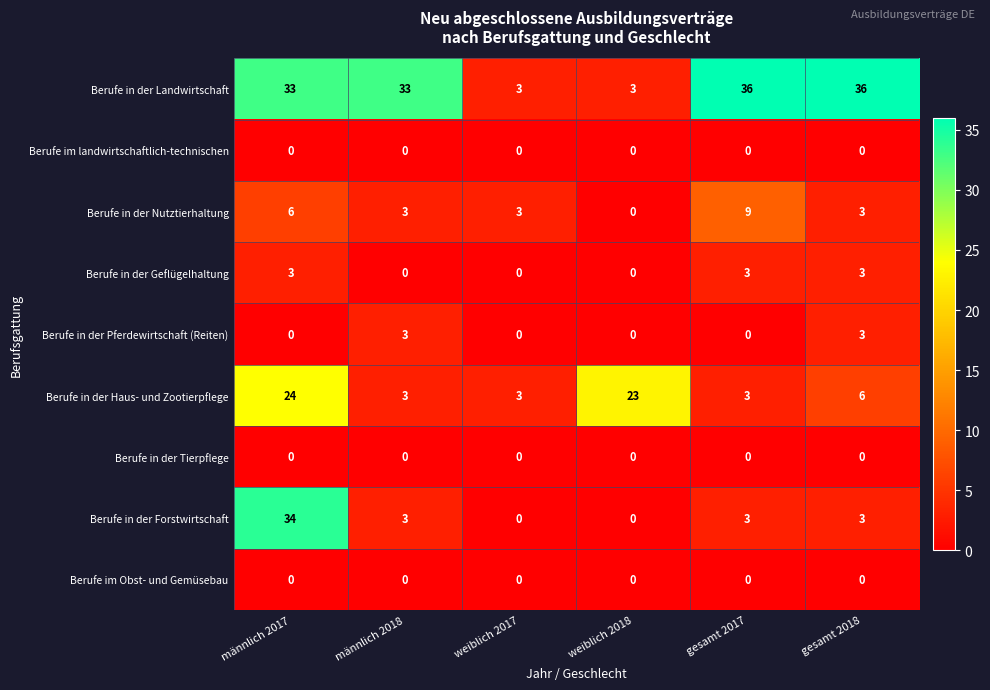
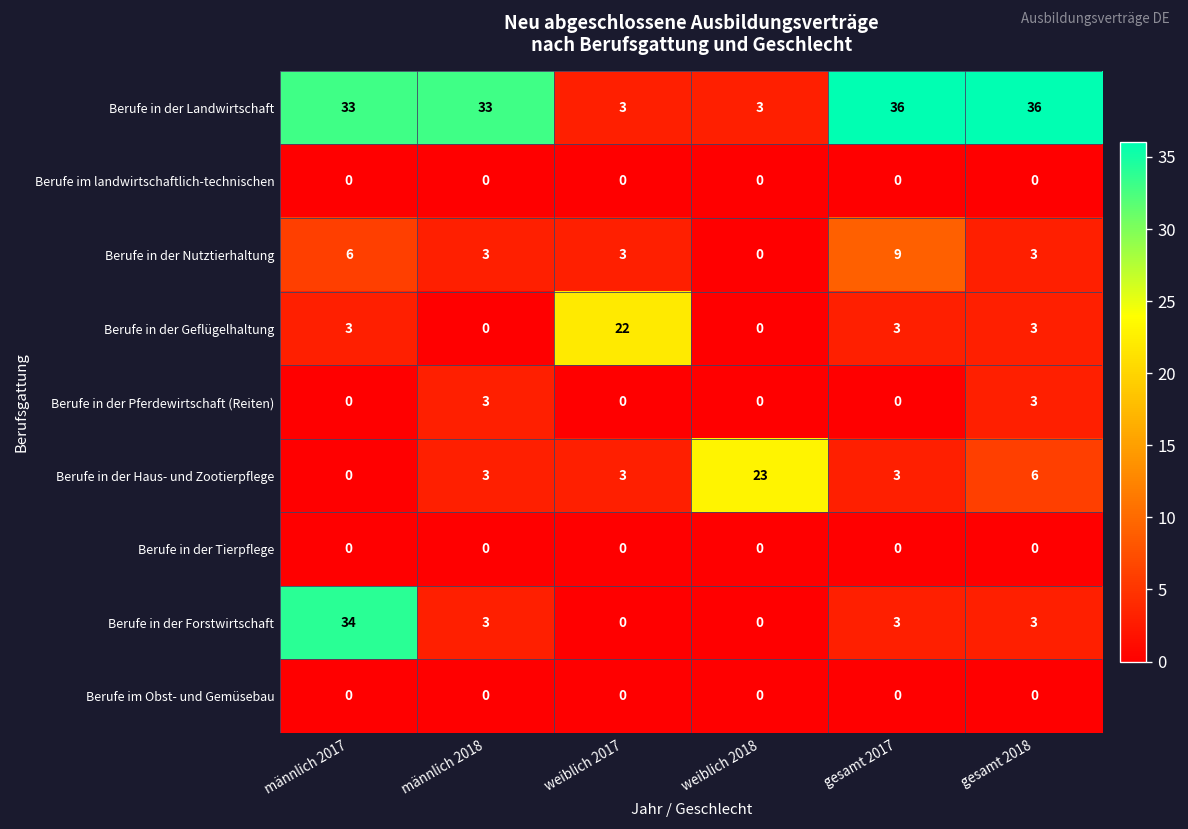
Berufe in der Geflügelhaltung, weiblich 2017: 0 -> 22
Berufe in der Haus- und Zootierpflege, männlich 2017: 24 -> 0
